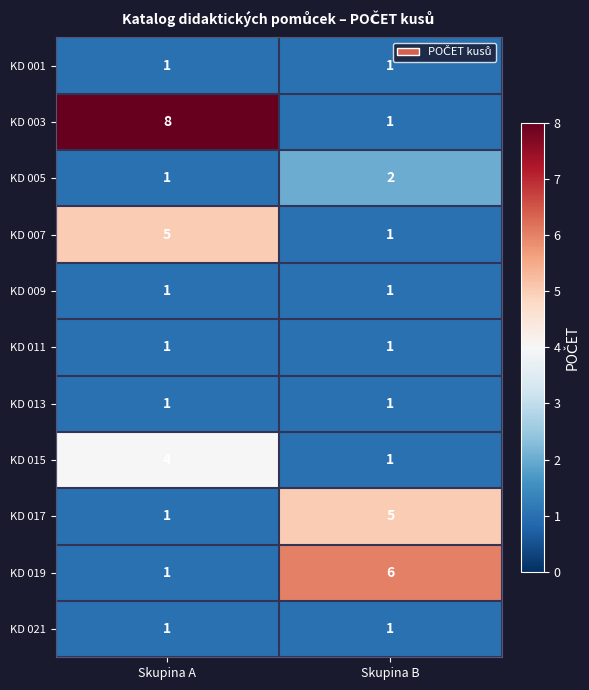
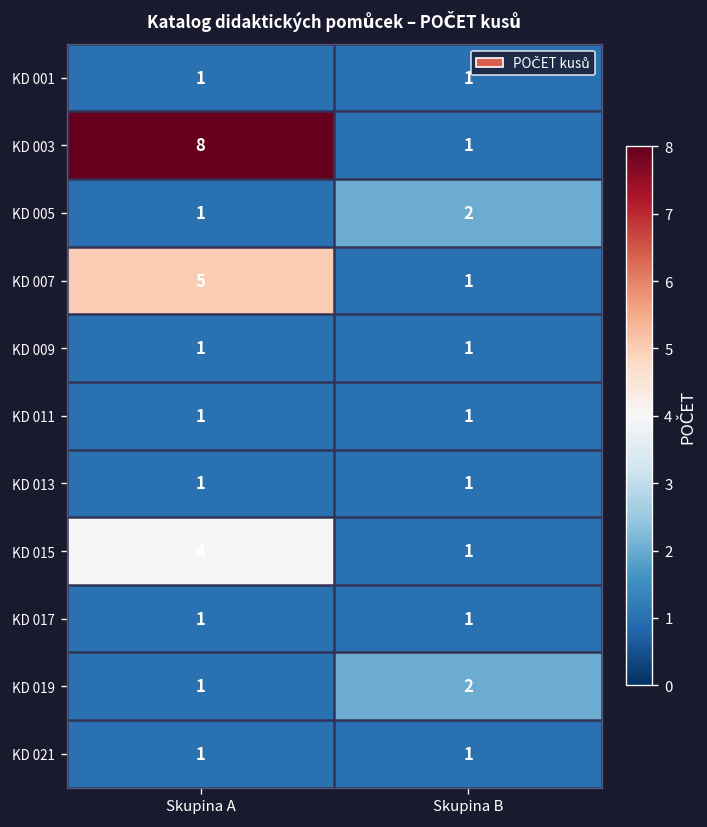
KD 017, Skupina B: 5 -> 1
KD 019, Skupina B: 6 -> 2
